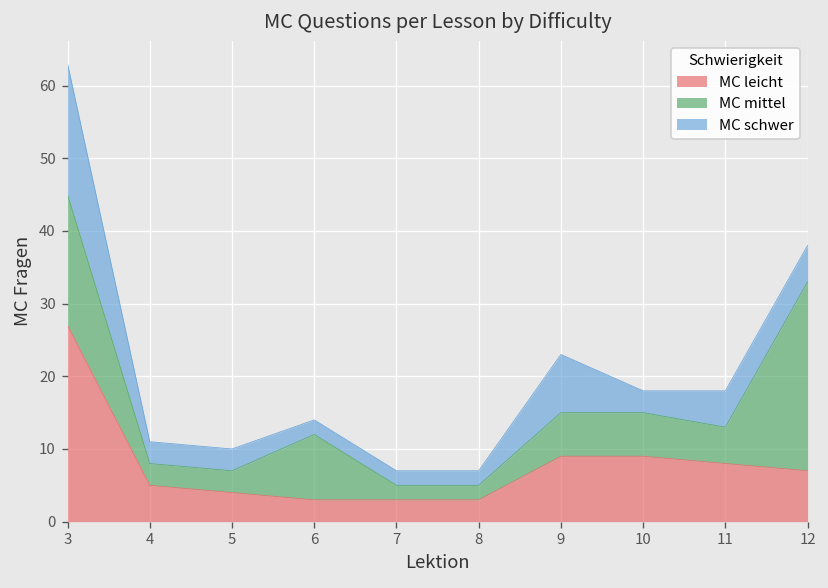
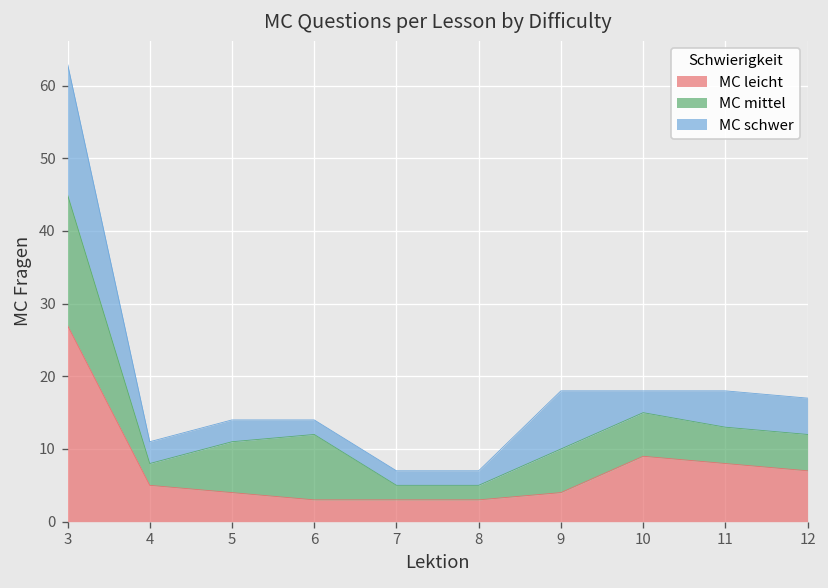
MC mittel, 5: 3 -> 7
MC leicht, 9: 9 -> 4
MC mittel, 12: 26 -> 5
